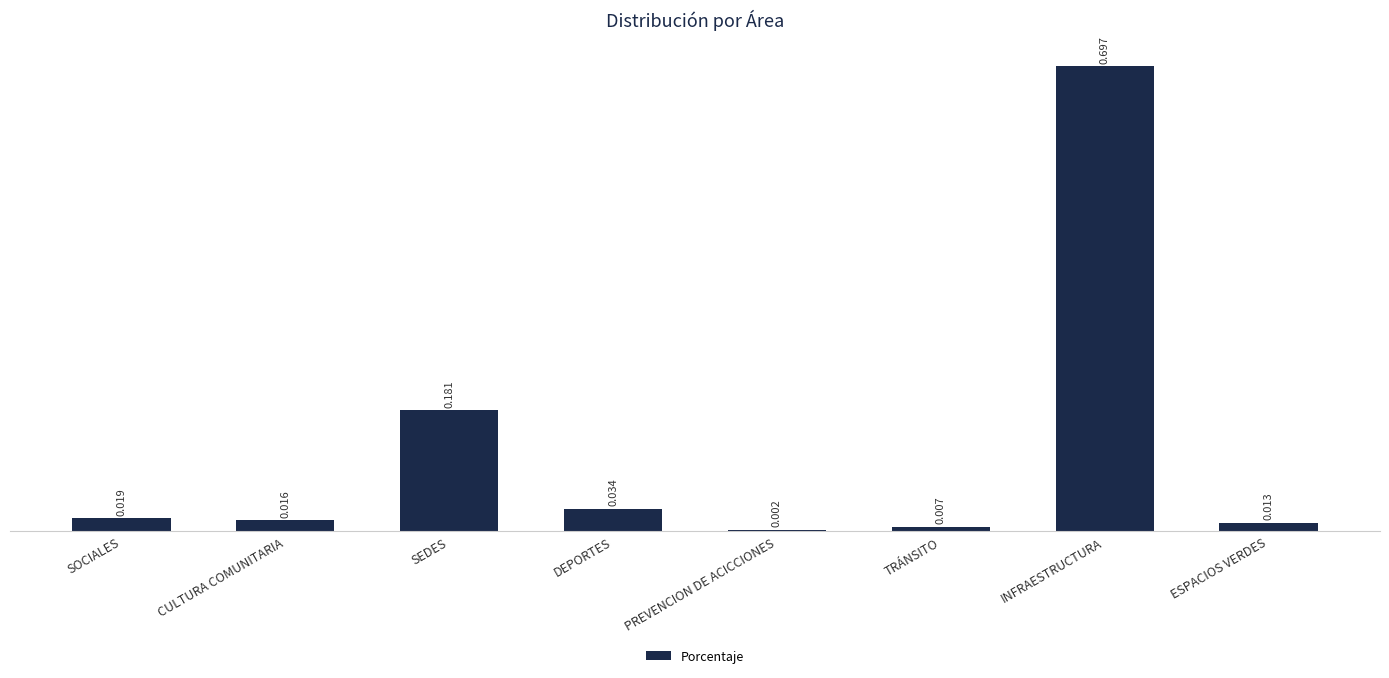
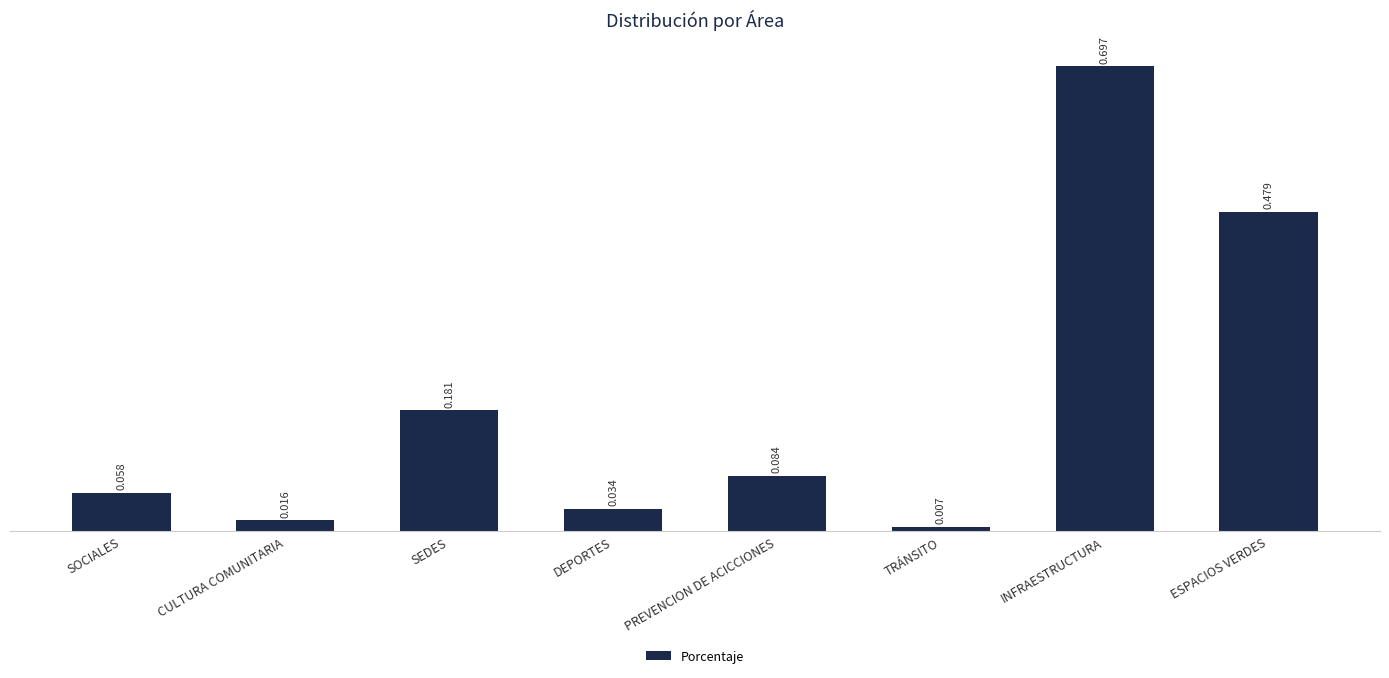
SOCIALES: 0.019 -> 0.058
PREVENCION DE ACICCIONES: 0.002 -> 0.084
ESPACIOS VERDES: 0.013 -> 0.479
